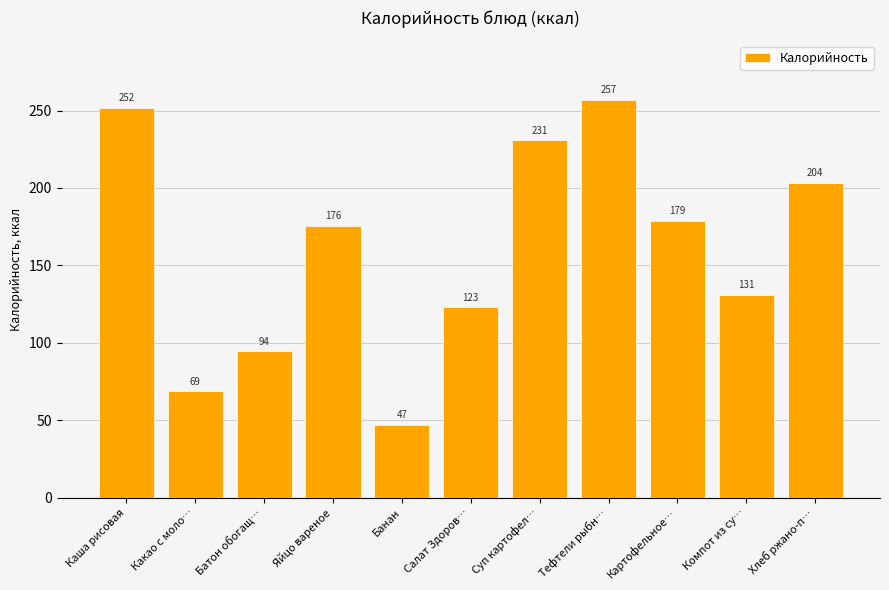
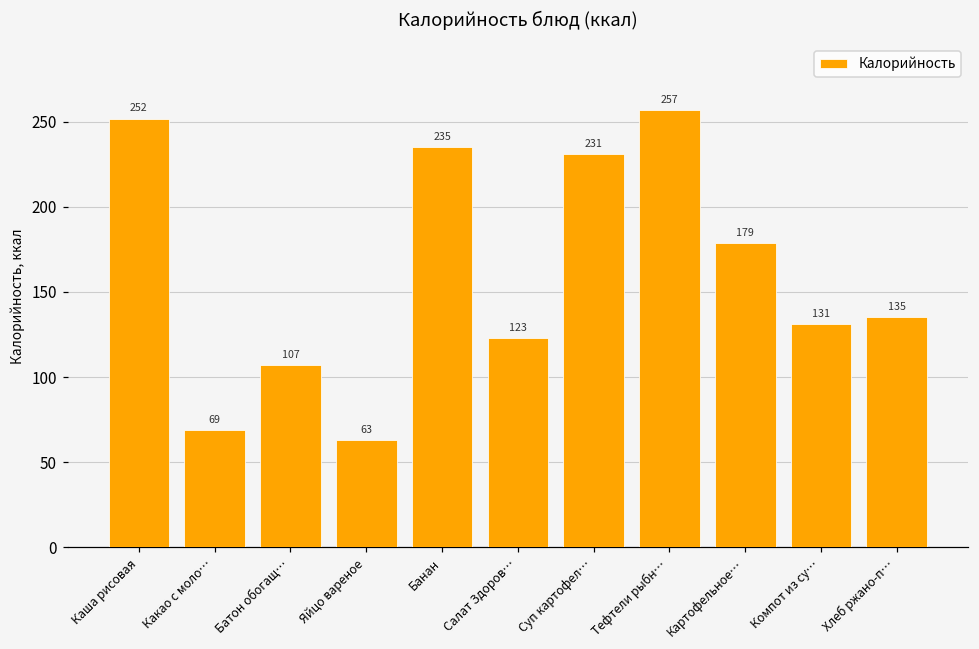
Батон обогащ…: 94 -> 107
Яйцо вареное: 176 -> 63
Банан: 47 -> 235
Хлеб ржано-п…: 204 -> 135
